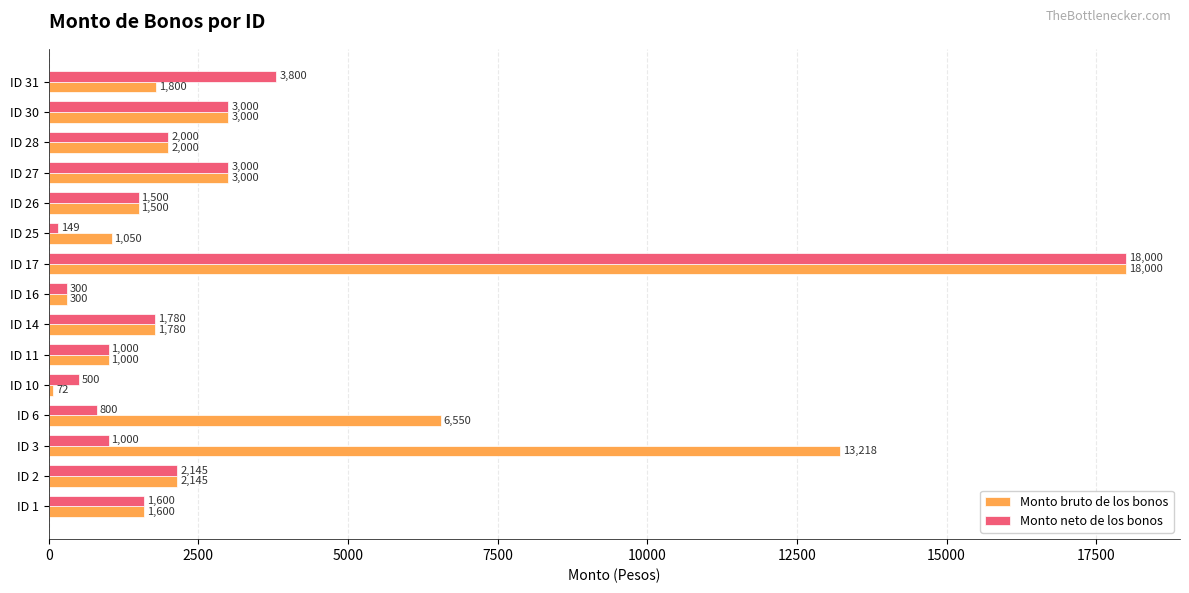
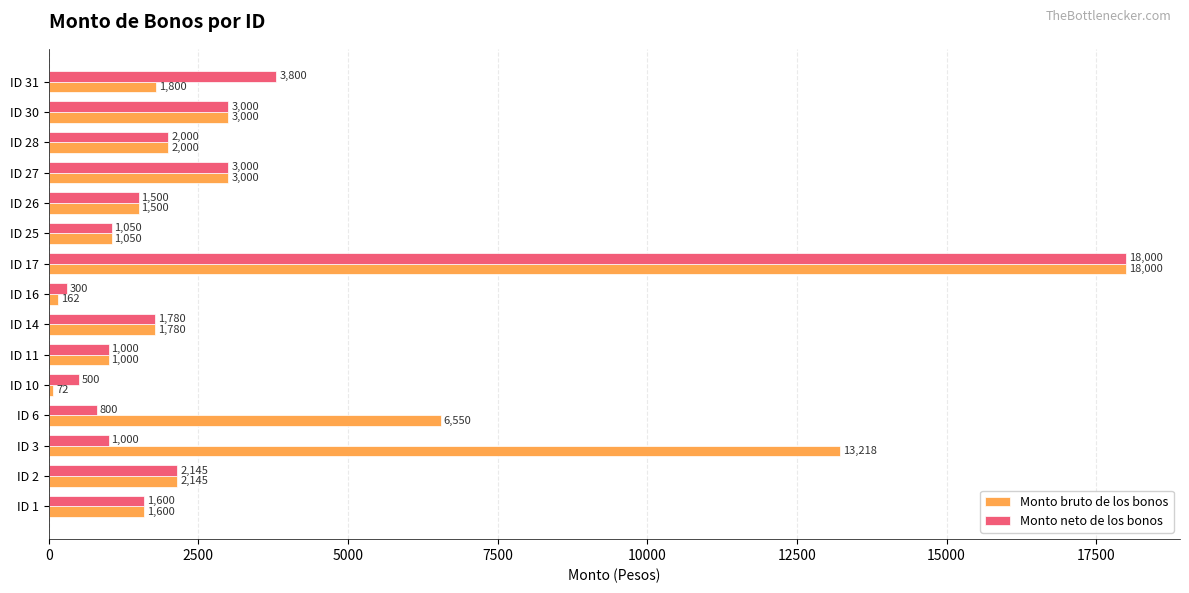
Monto neto de los bonos, ID 25: 149 -> 1,050
Monto bruto de los bonos, ID 16: 300 -> 162
